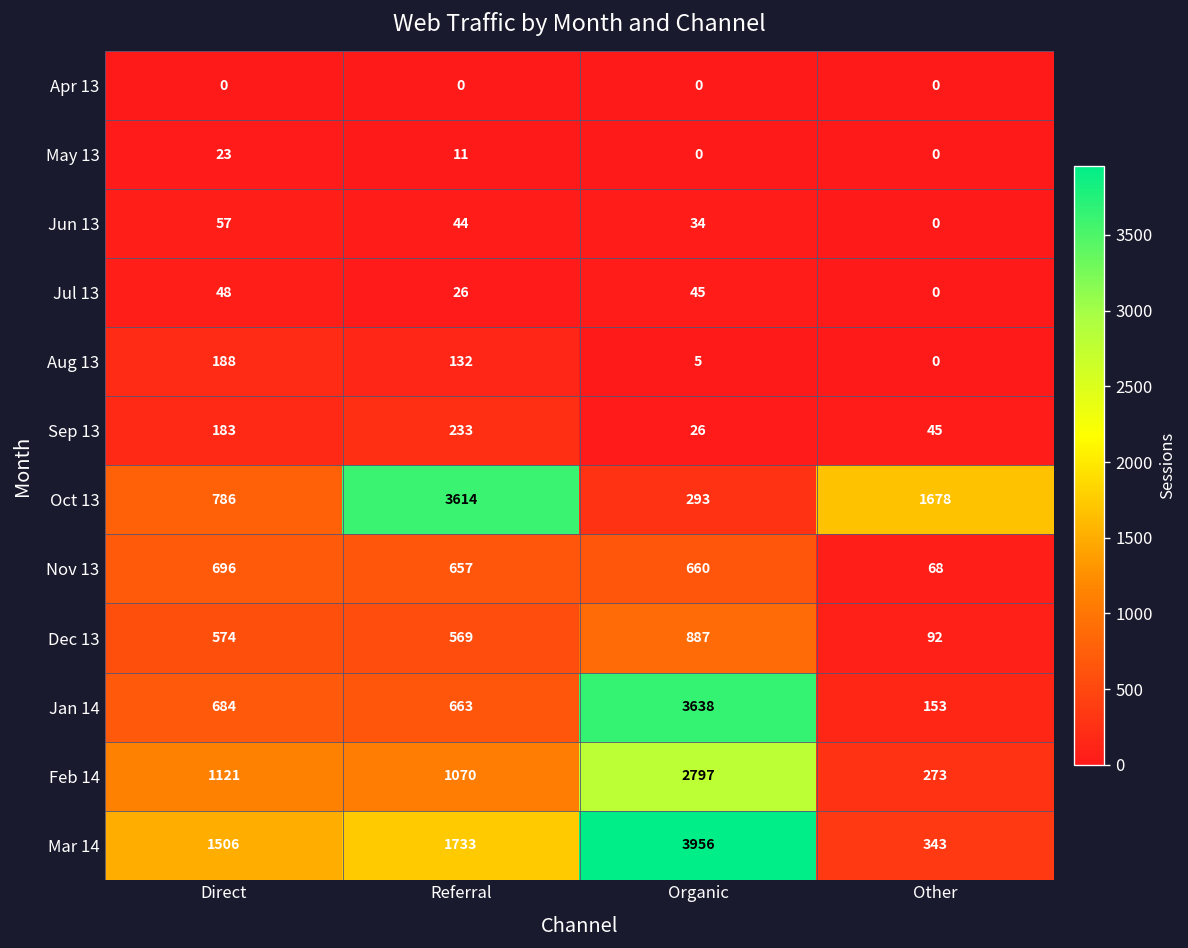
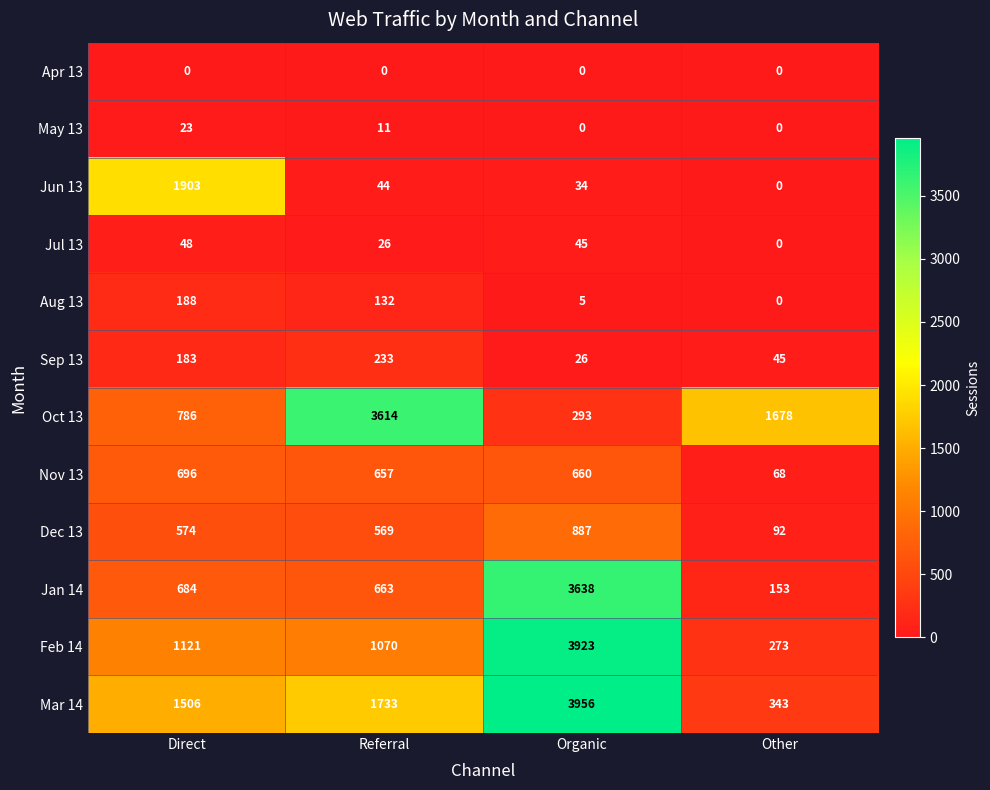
Jun 13, Direct: 57 -> 1903
Feb 14, Organic: 2797 -> 3923
